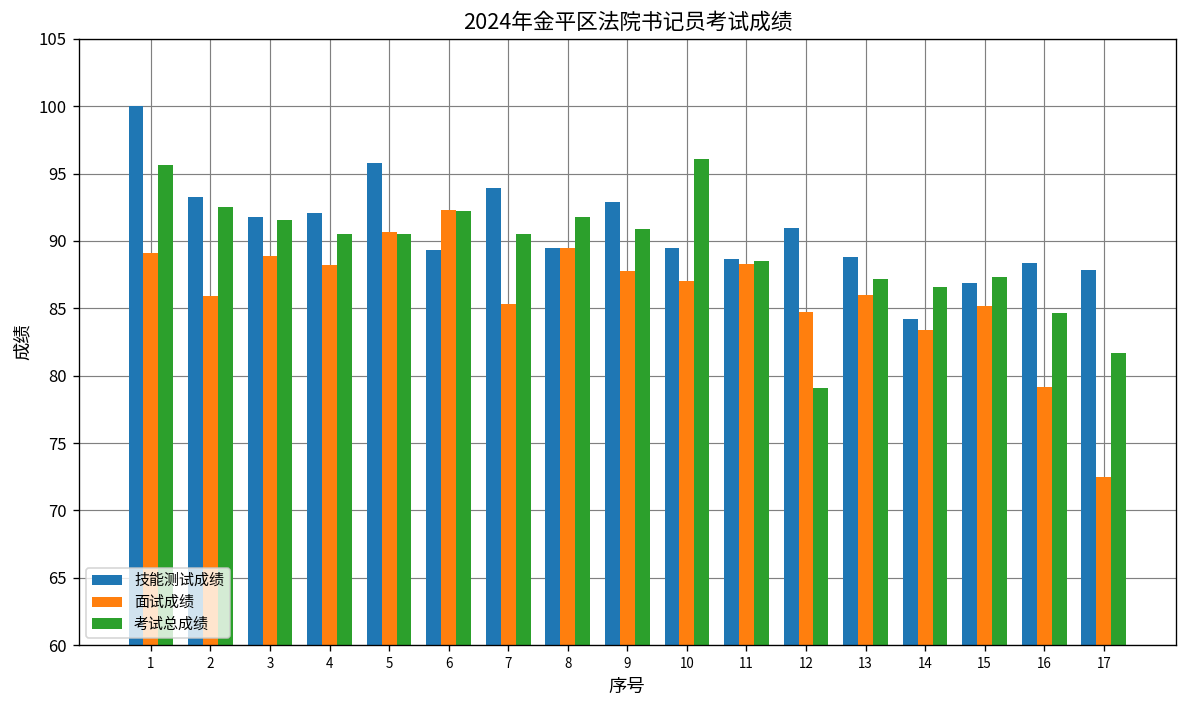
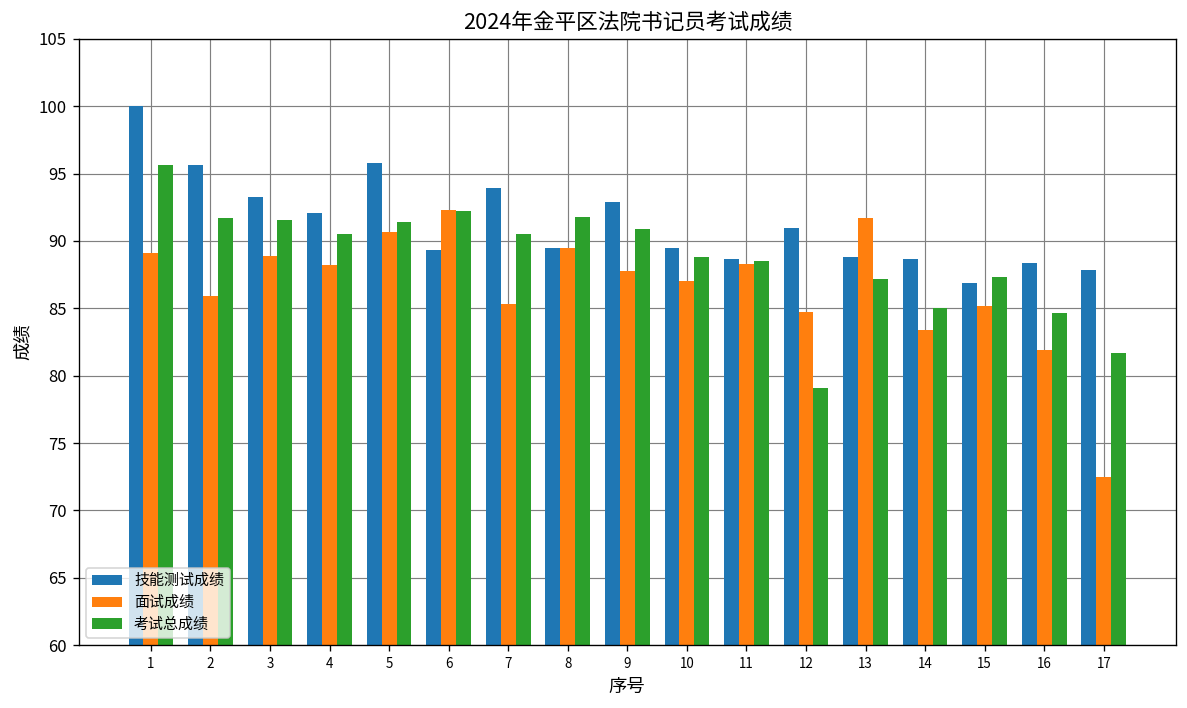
技能测试成绩, 2: 93.2 -> 95.6
考试总成绩, 2: 92.5 -> 91.7
技能测试成绩, 3: 91.7 -> 93.3
考试总成绩, 5: 90.5 -> 91.4
考试总成绩, 10: 96.1 -> 88.8
面试成绩, 13: 86.0 -> 91.7
技能测试成绩, 14: 84.2 -> 88.7
考试总成绩, 14: 86.6 -> 85.1
面试成绩, 16: 79.2 -> 81.9
